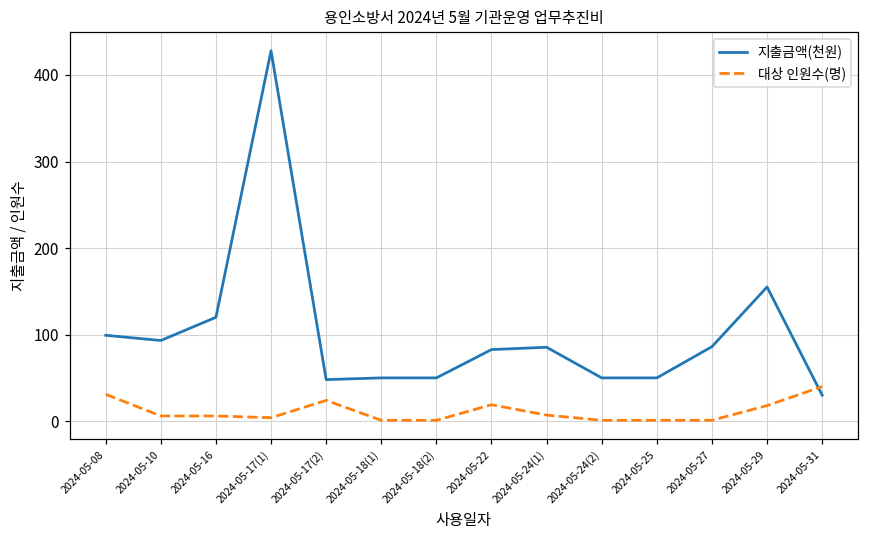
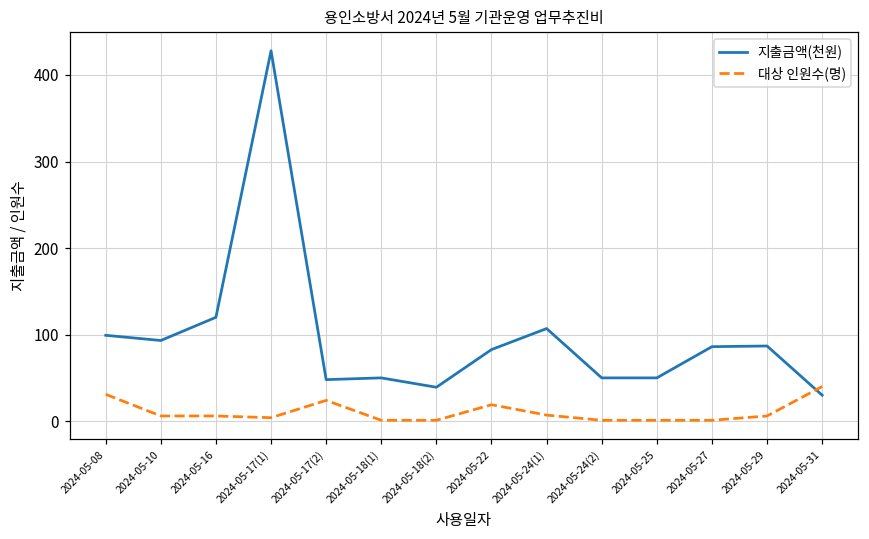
지출금액(천원), 2024-05-18(2): 50 -> 40
지출금액(천원), 2024-05-24(1): 90 -> 110
지출금액(천원), 2024-05-29: 160 -> 90
대상 인원수(명), 2024-05-29: 20 -> 10
